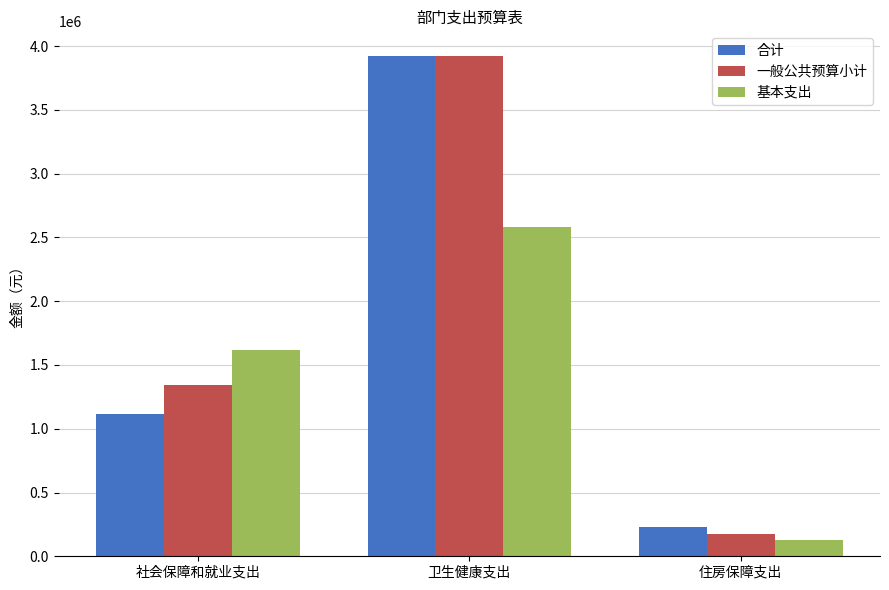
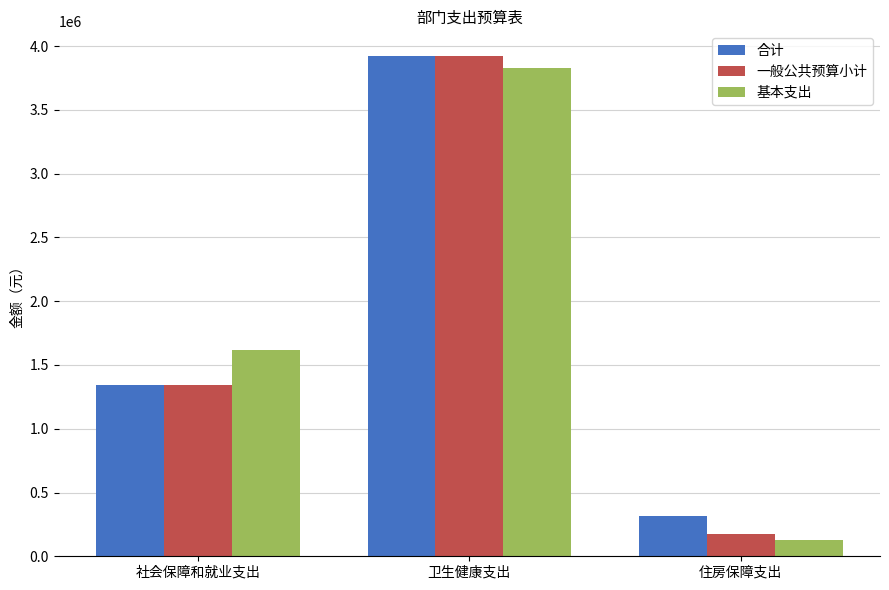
合计, 社会保障和就业支出: 1120000 -> 1340000
基本支出, 卫生健康支出: 2580000 -> 3830000
合计, 住房保障支出: 230000 -> 320000
